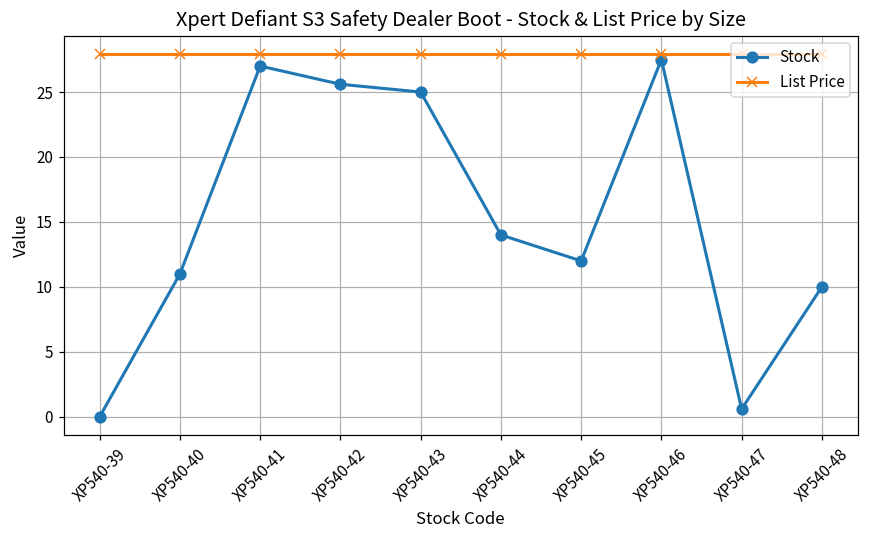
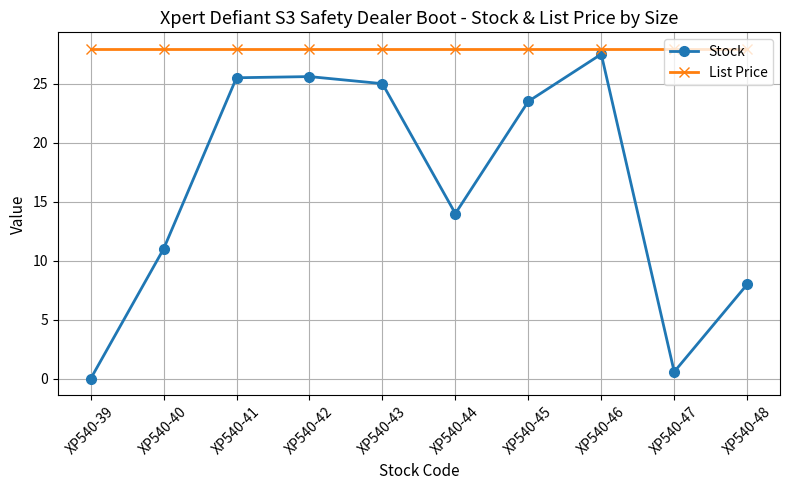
Stock, XP540-41: 27.0 -> 25.5
Stock, XP540-45: 12.0 -> 23.5
Stock, XP540-48: 10 -> 8
